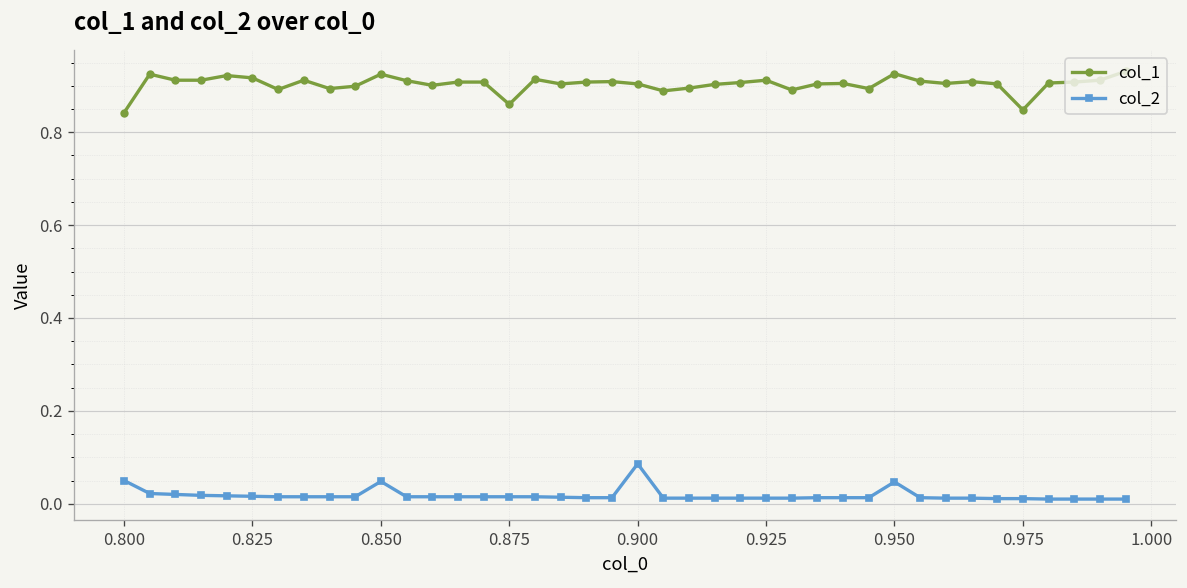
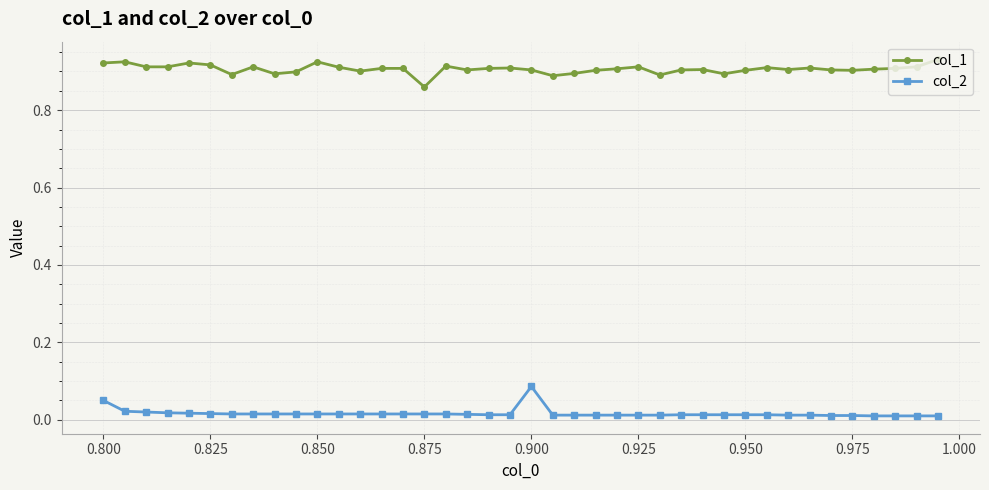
col_1, 0.800: 0.84 -> 0.92
col_2, 0.850: 0.05 -> 0.02
col_1, 0.950: 0.93 -> 0.90
col_2, 0.950: 0.05 -> 0.01
col_1, 0.975: 0.85 -> 0.90
